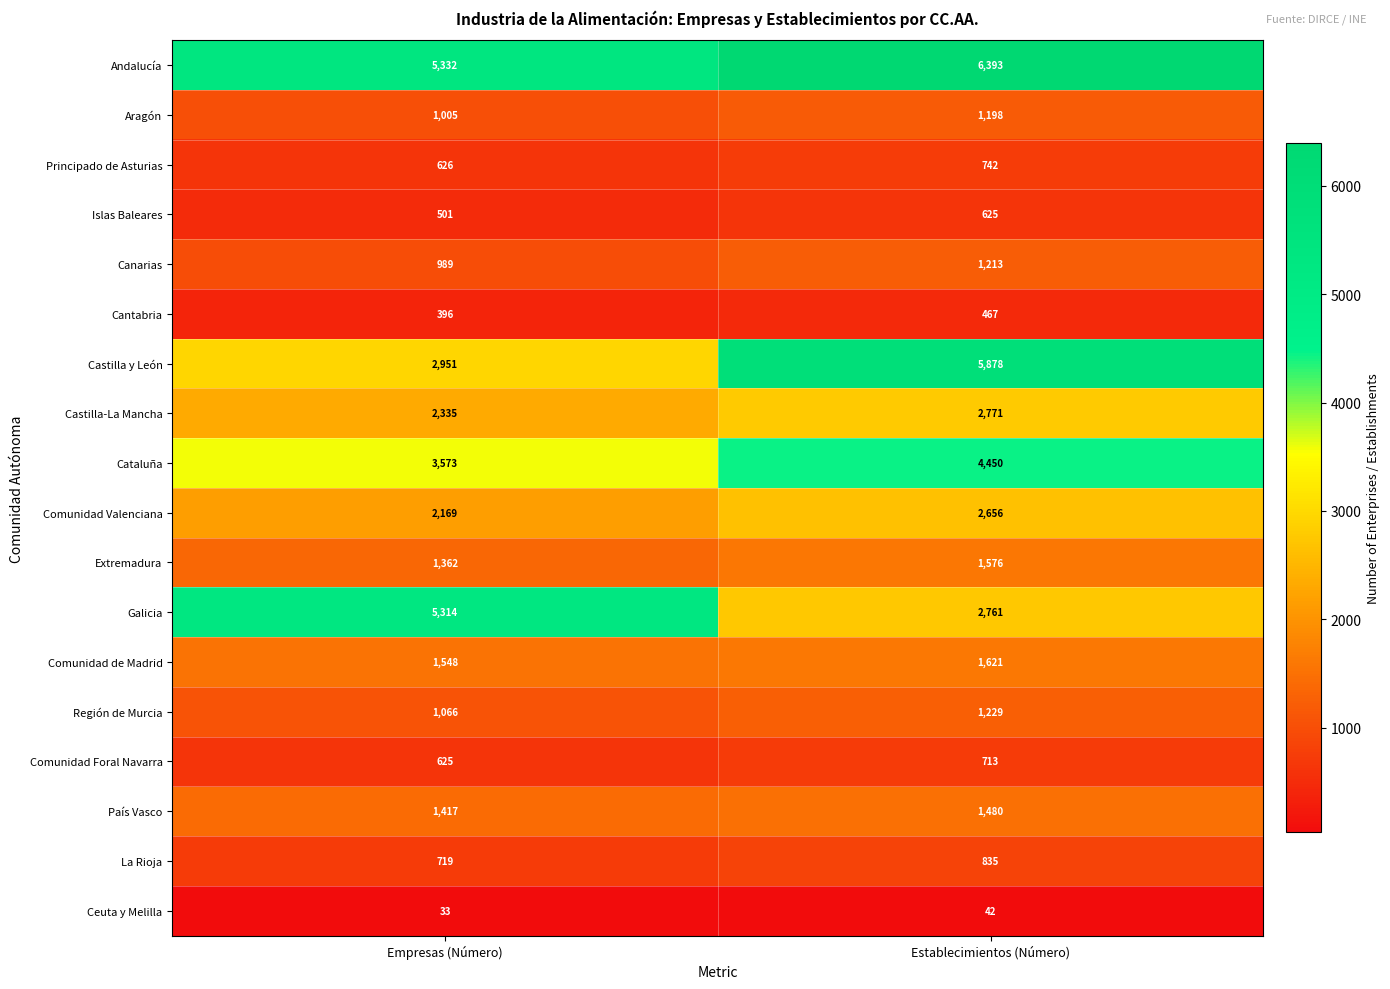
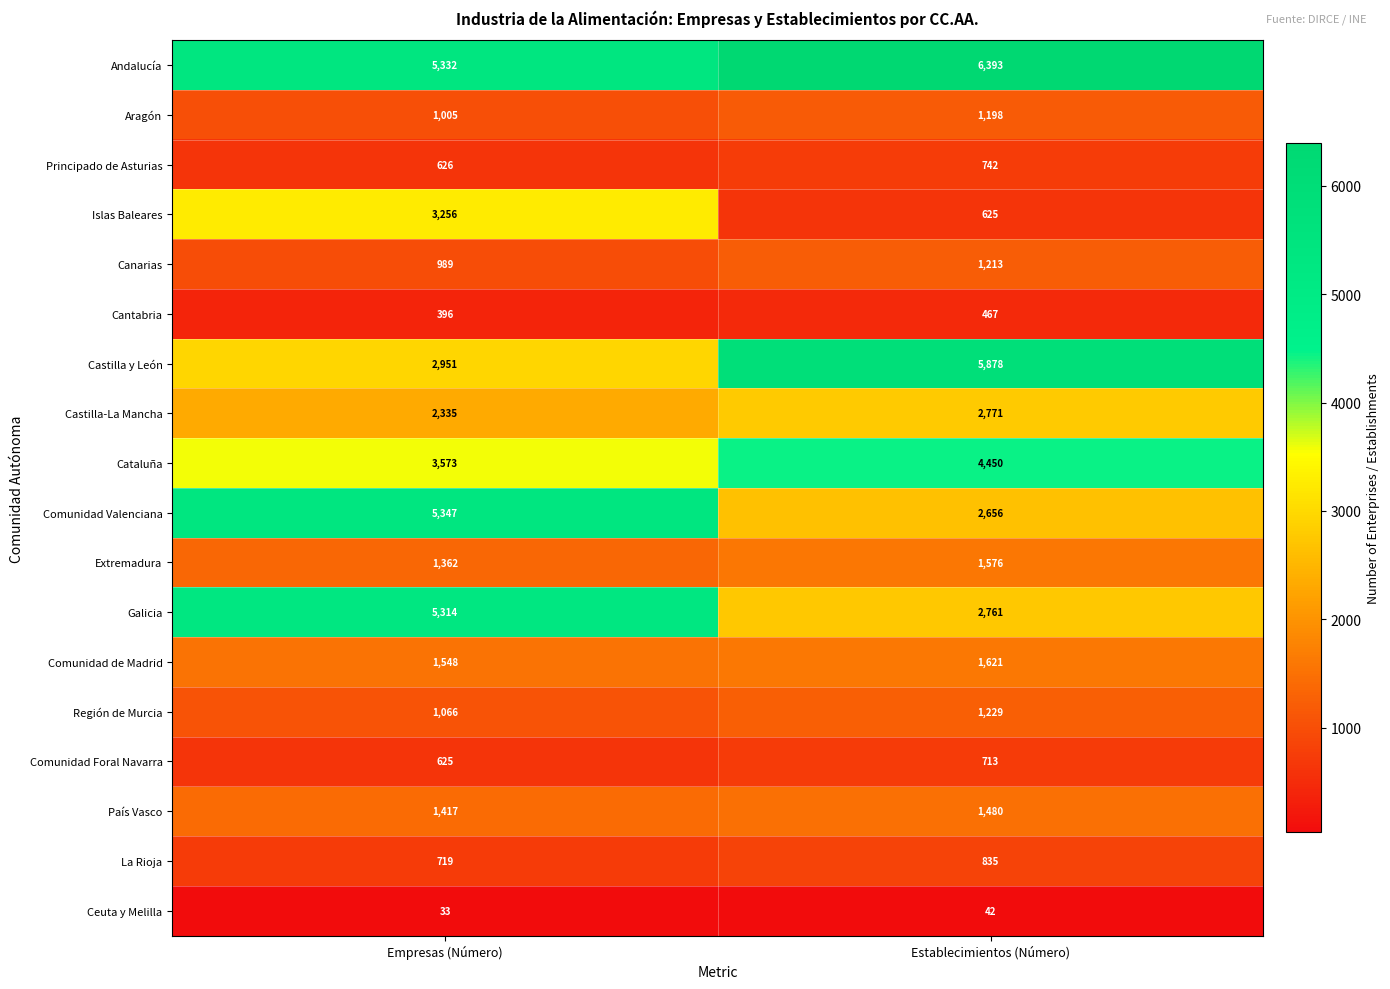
Islas Baleares, Empresas (Número): 501 -> 3,256
Comunidad Valenciana, Empresas (Número): 2,169 -> 5,347
